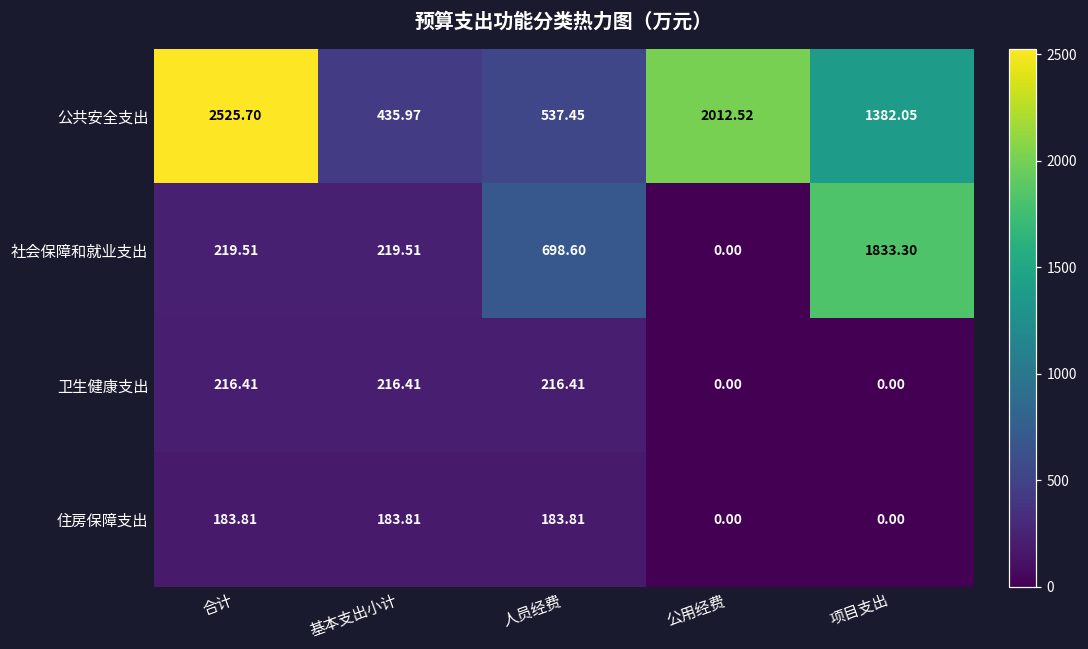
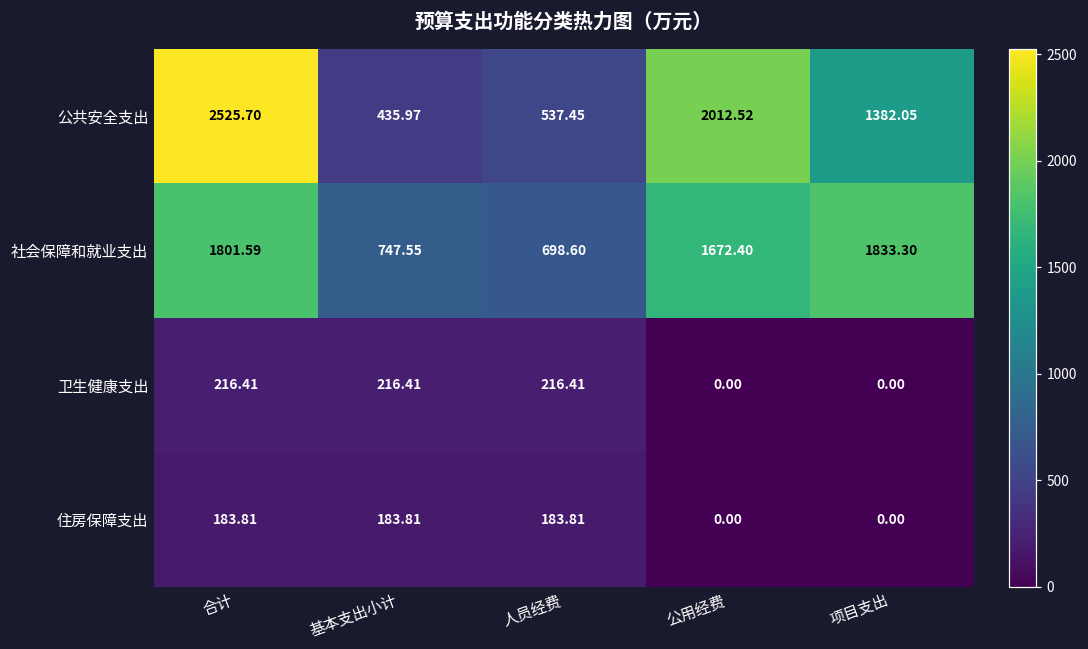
社会保障和就业支出, 合计: 219.51 -> 1801.59
社会保障和就业支出, 基本支出小计: 219.51 -> 747.55
社会保障和就业支出, 公用经费: 0.00 -> 1672.40
